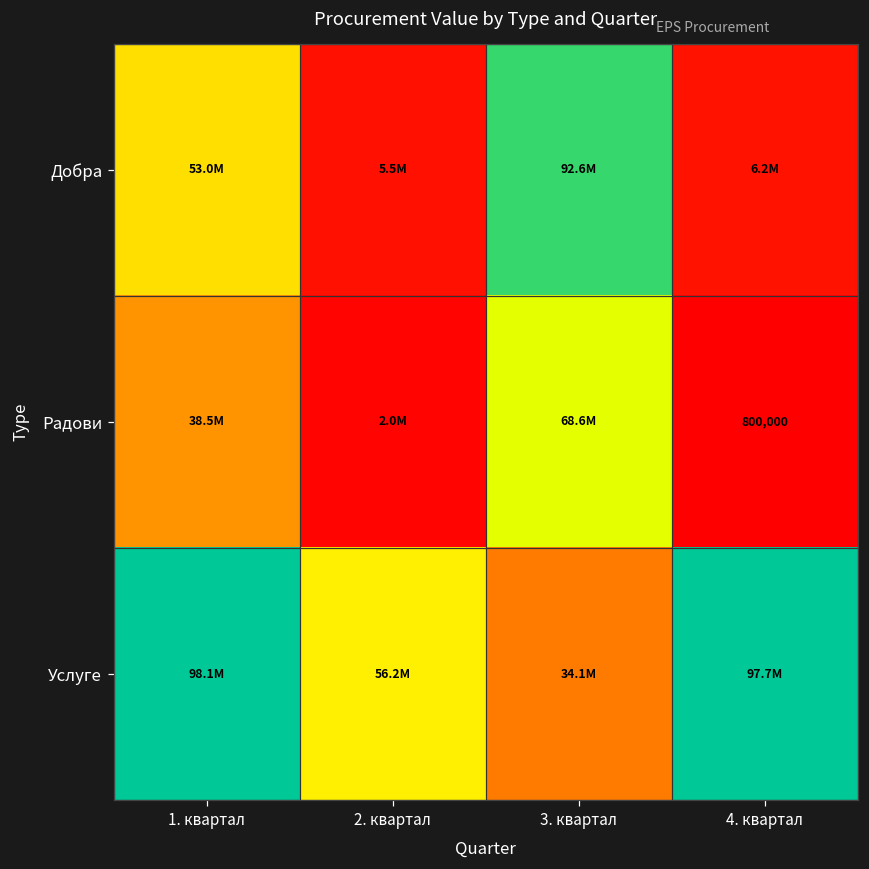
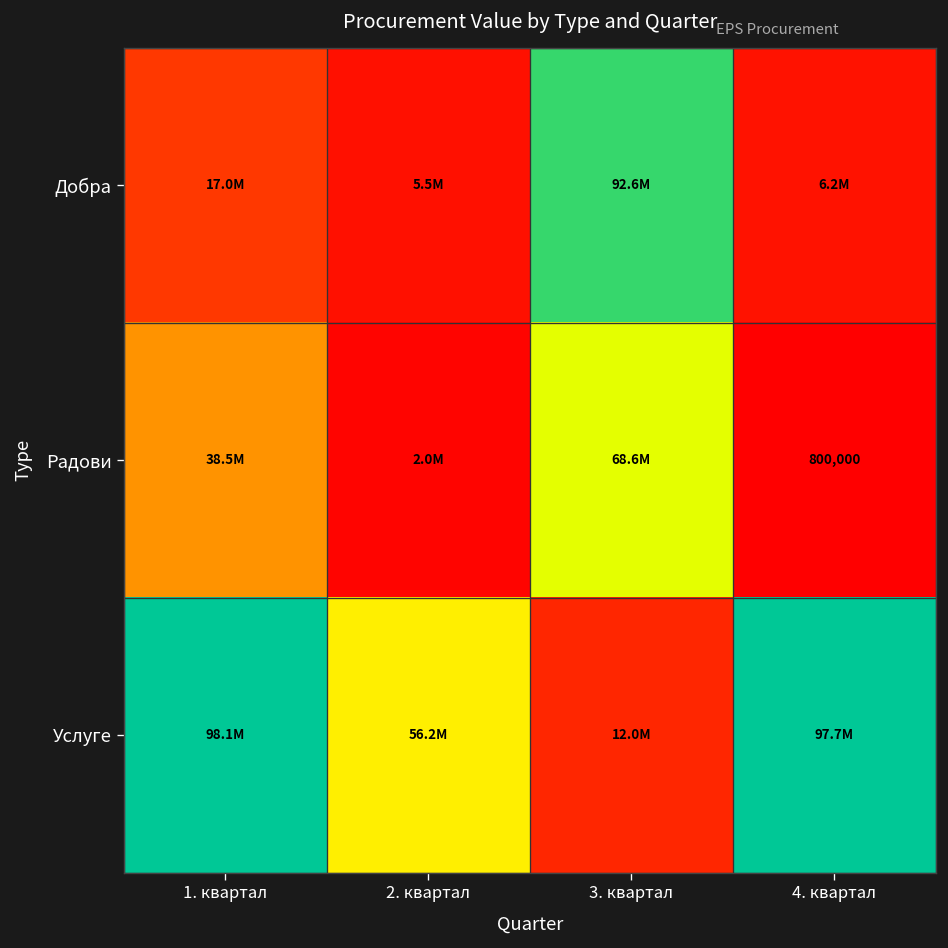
Добра, 1. квартал: 53.0M -> 17.0M
Услуге, 3. квартал: 34.1M -> 12.0M
